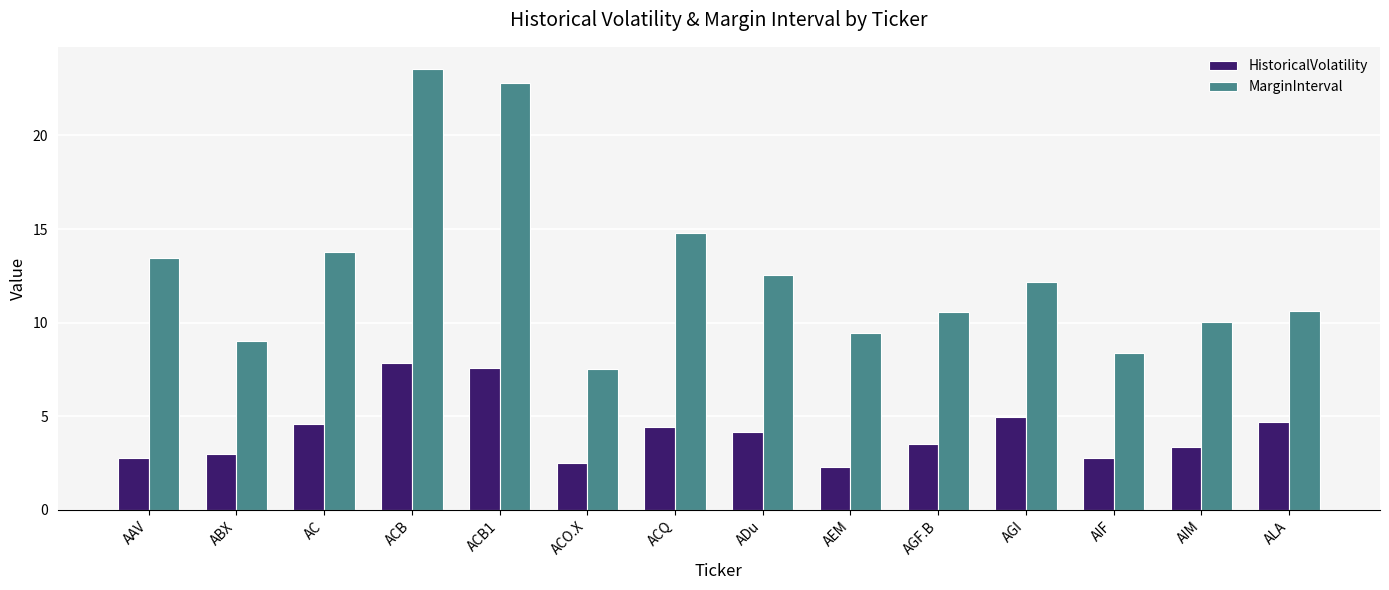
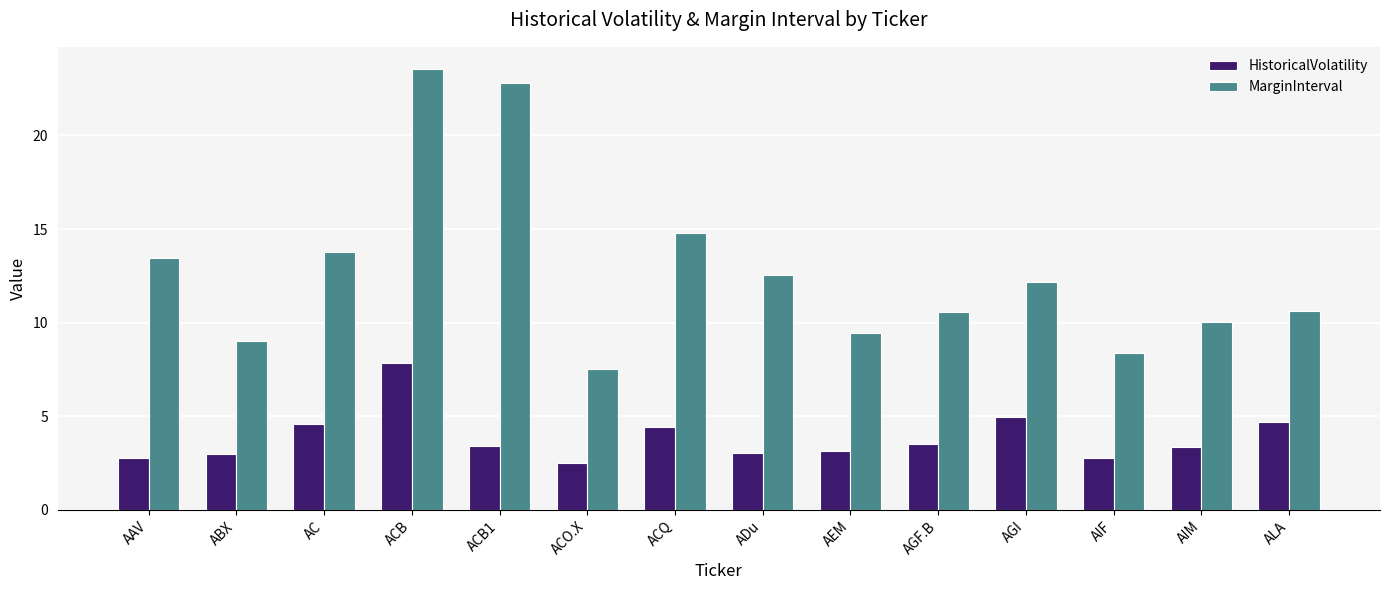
HistoricalVolatility, ACB1: 7.6 -> 3.4
HistoricalVolatility, ADu: 4.2 -> 3.0
HistoricalVolatility, AEM: 2.3 -> 3.1
